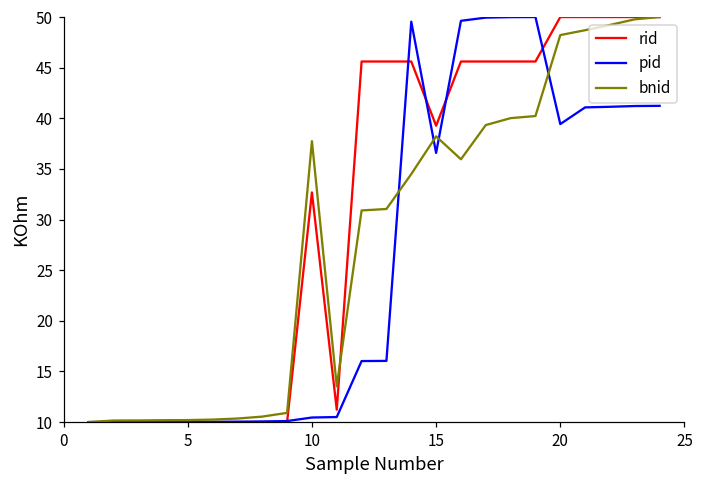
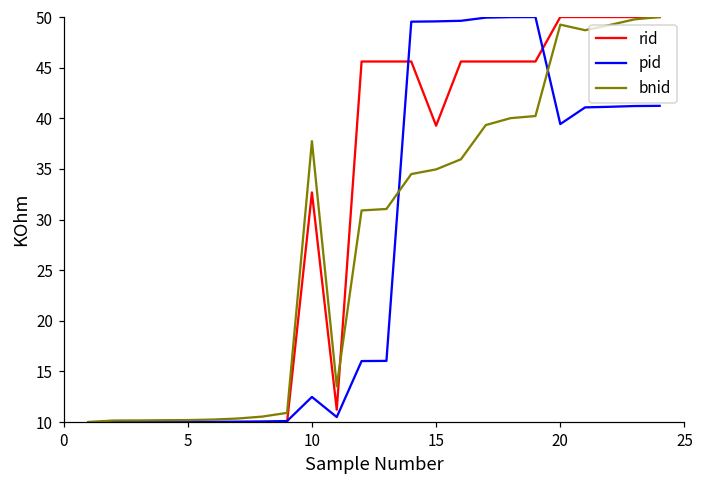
pid, 10: 10 -> 12
pid, 15: 37 -> 50
bnid, 15: 38 -> 35
bnid, 20: 48 -> 49
